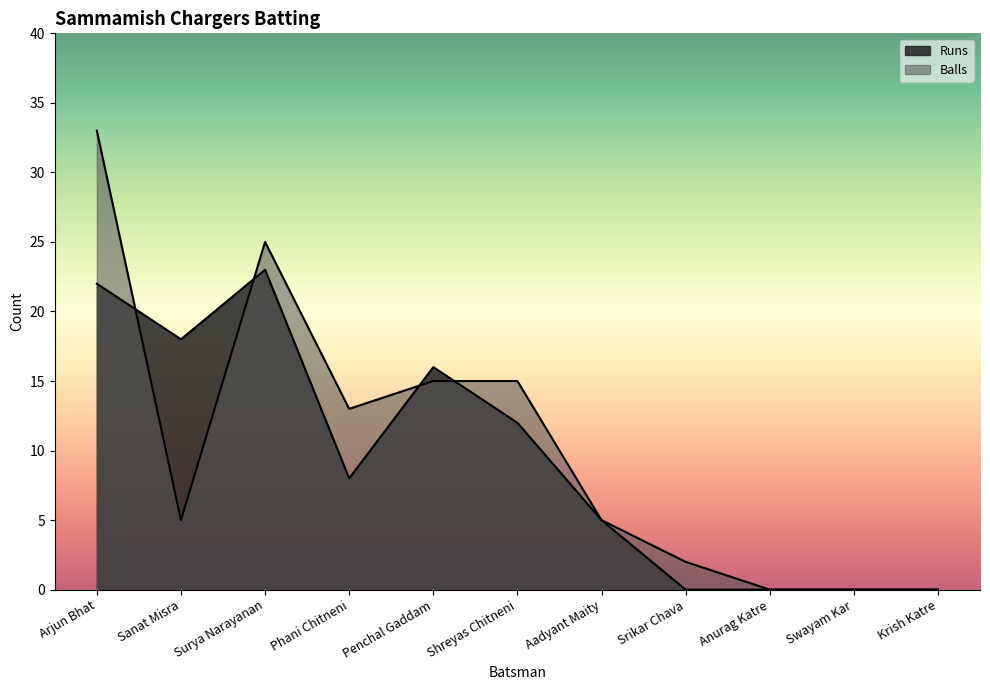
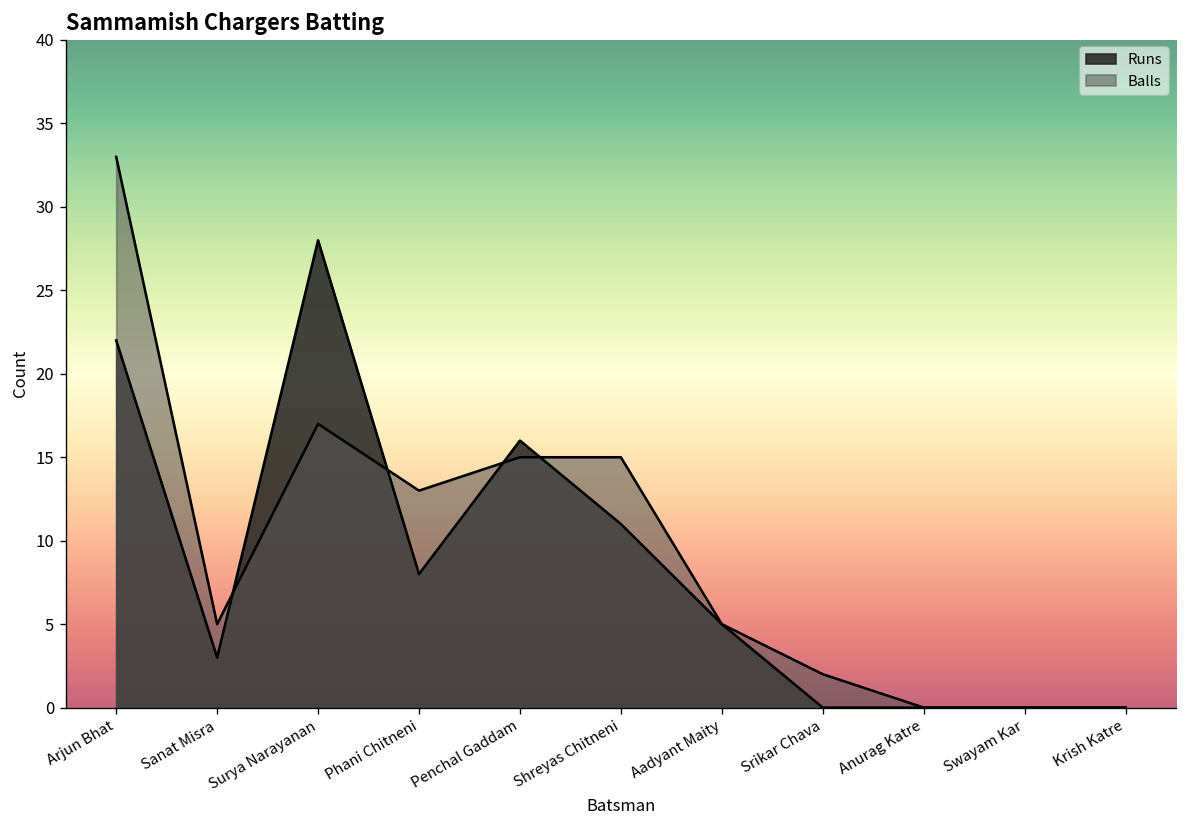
Runs, Sanat Misra: 18 -> 3
Runs, Surya Narayanan: 23 -> 28
Balls, Surya Narayanan: 25 -> 17
Runs, Shreyas Chitneni: 12 -> 11
